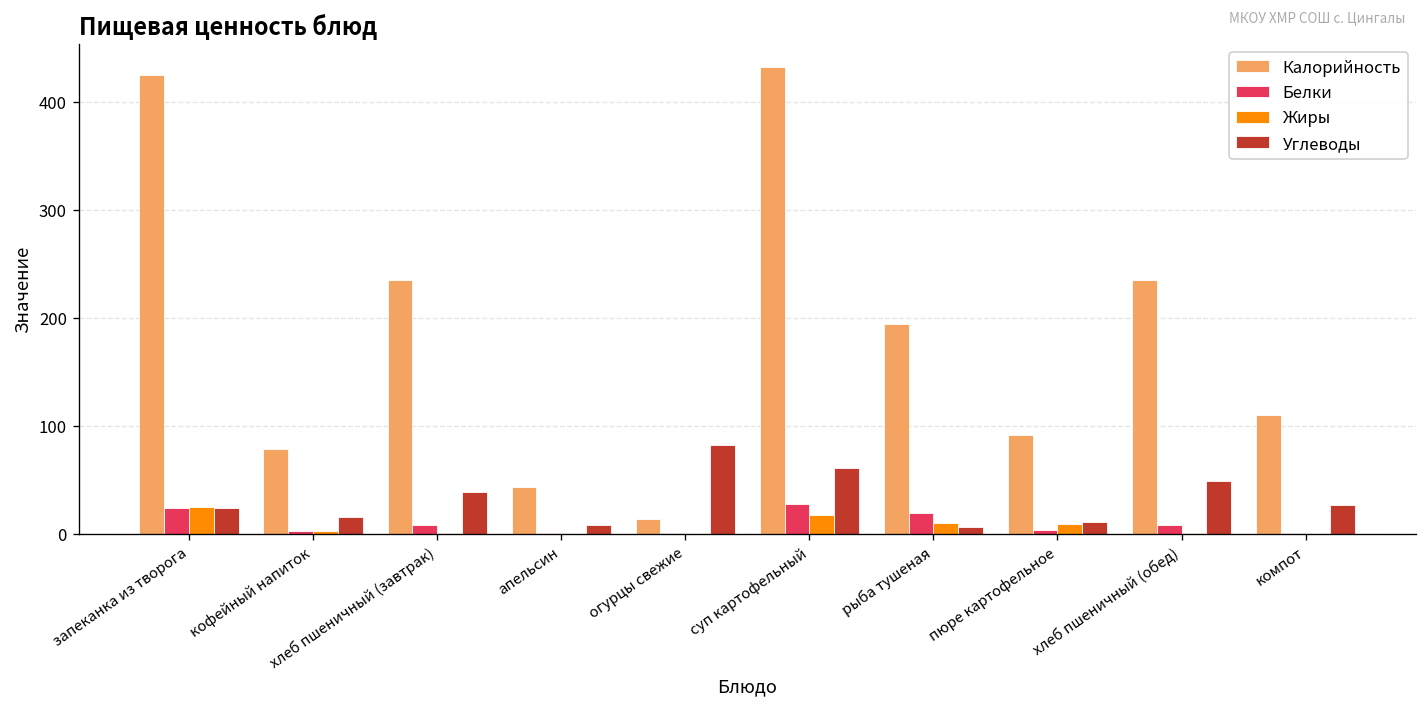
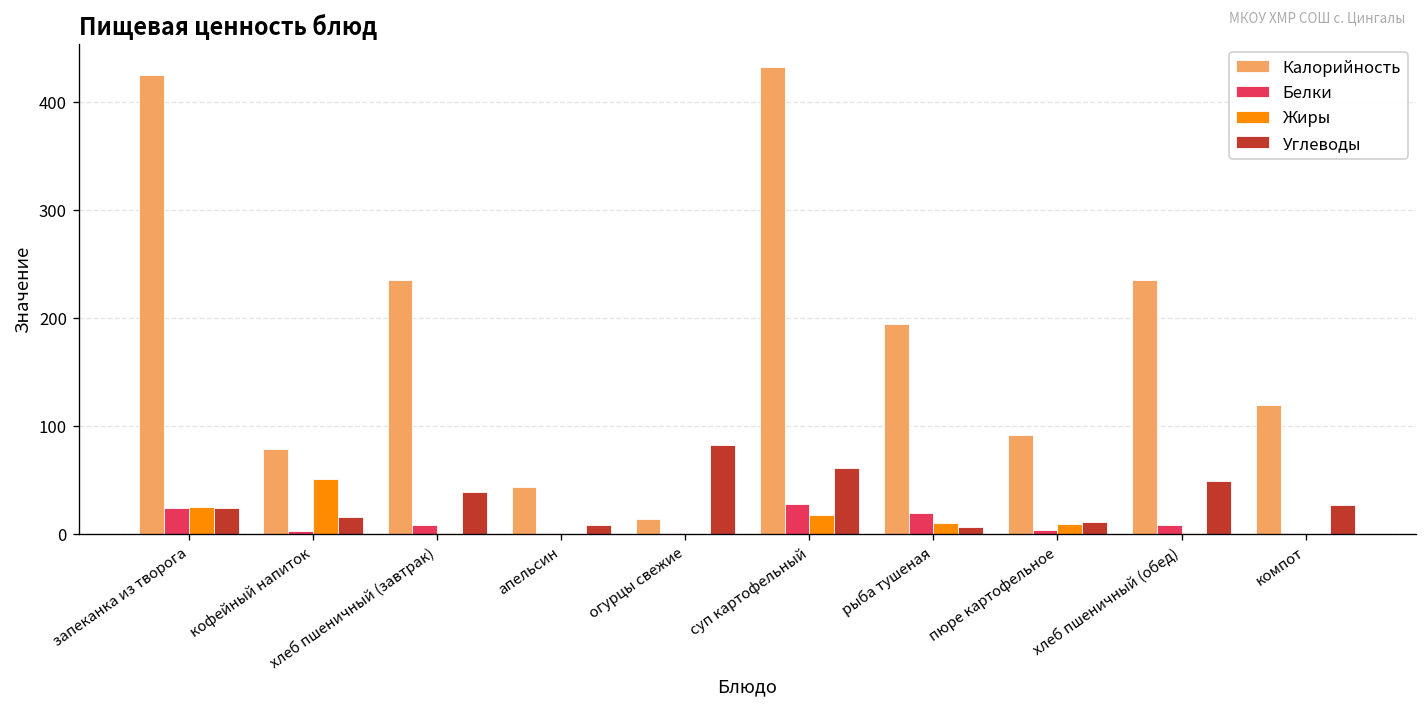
Жиры, кофейный напиток: 0 -> 50
Калорийность, компот: 110 -> 120
